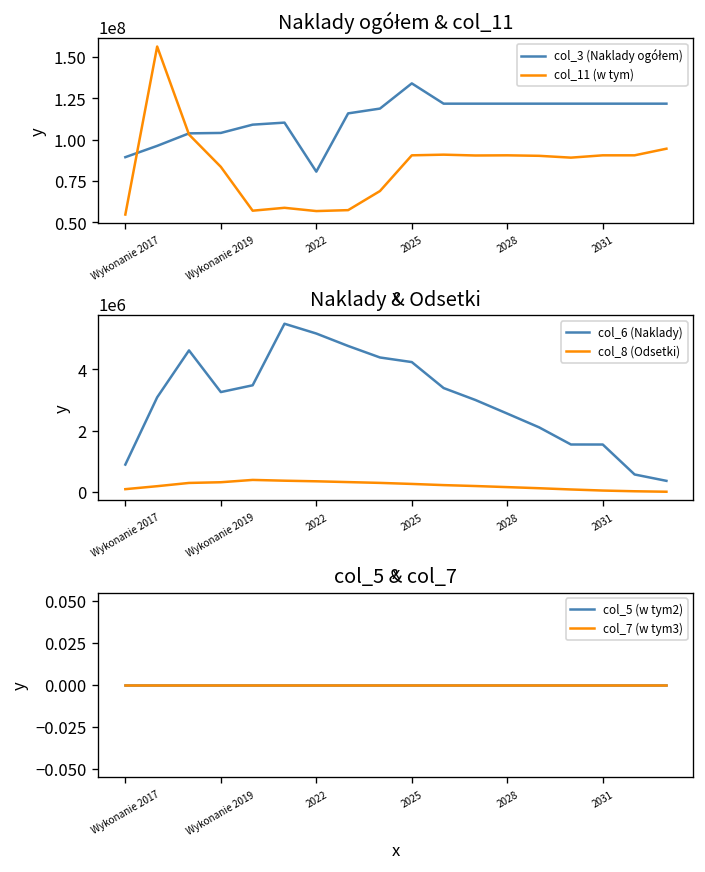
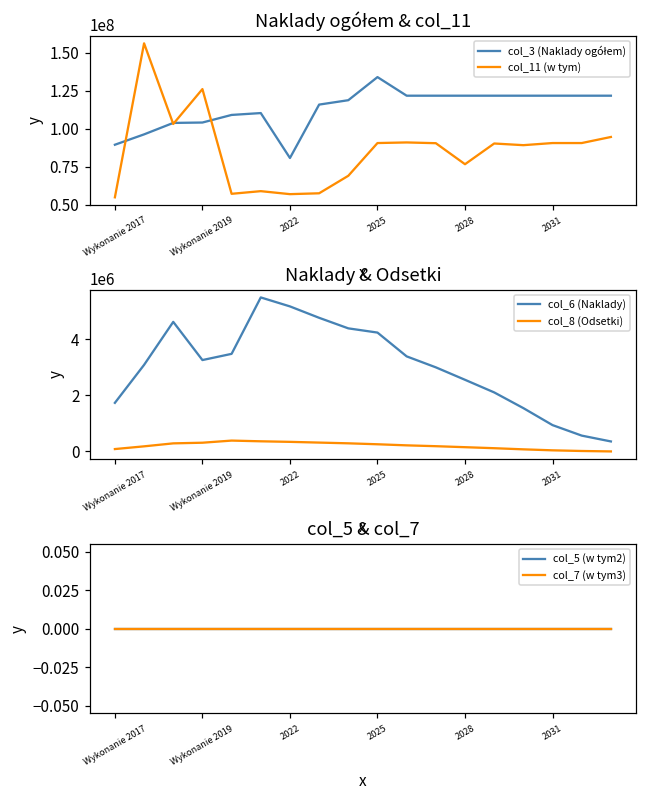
Naklady ogółem & col_11, col_11 (w tym), Wykonanie 2019: 84000000 -> 126000000
Naklady ogółem & col_11, col_11 (w tym), 2028: 91000000 -> 77000000
Naklady & Odsetki, col_6 (Naklady), Wykonanie 2017: 900000 -> 1700000
Naklady & Odsetki, col_6 (Naklady), 2031: 1500000 -> 900000
